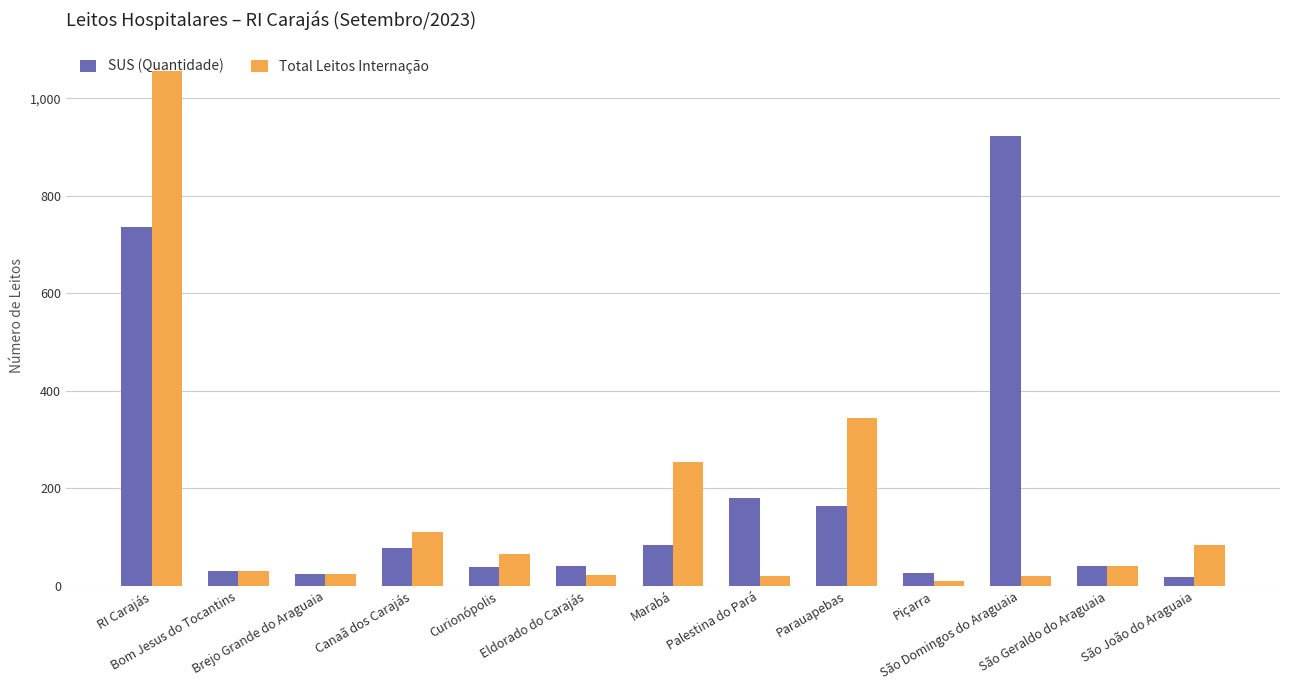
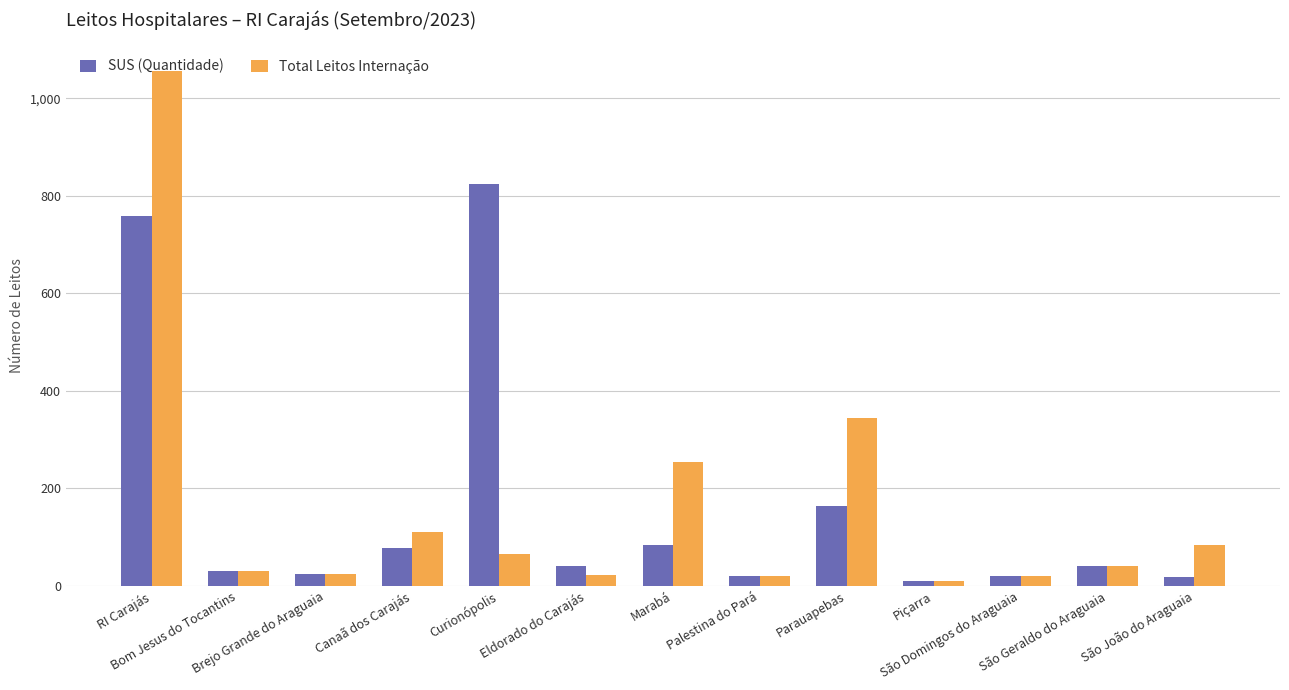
SUS (Quantidade), RI Carajás: 740 -> 760
SUS (Quantidade), Curionópolis: 40 -> 830
SUS (Quantidade), Palestina do Pará: 180 -> 20
SUS (Quantidade), Piçarra: 30 -> 10
SUS (Quantidade), São Domingos do Araguaia: 920 -> 20
